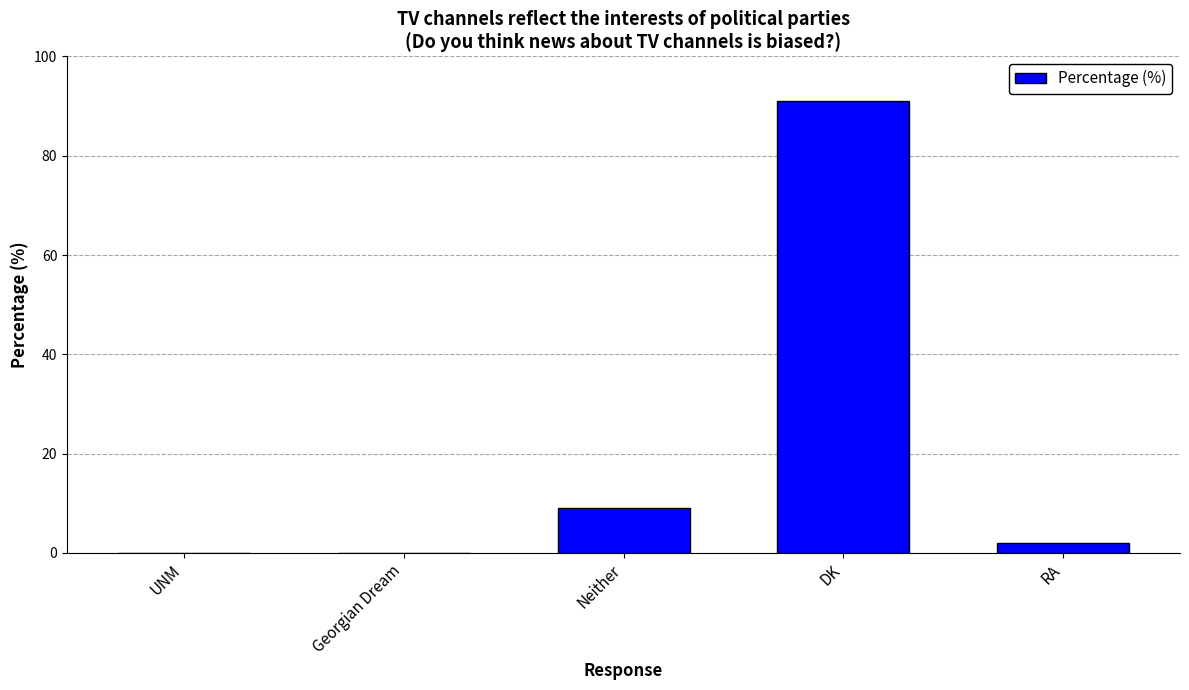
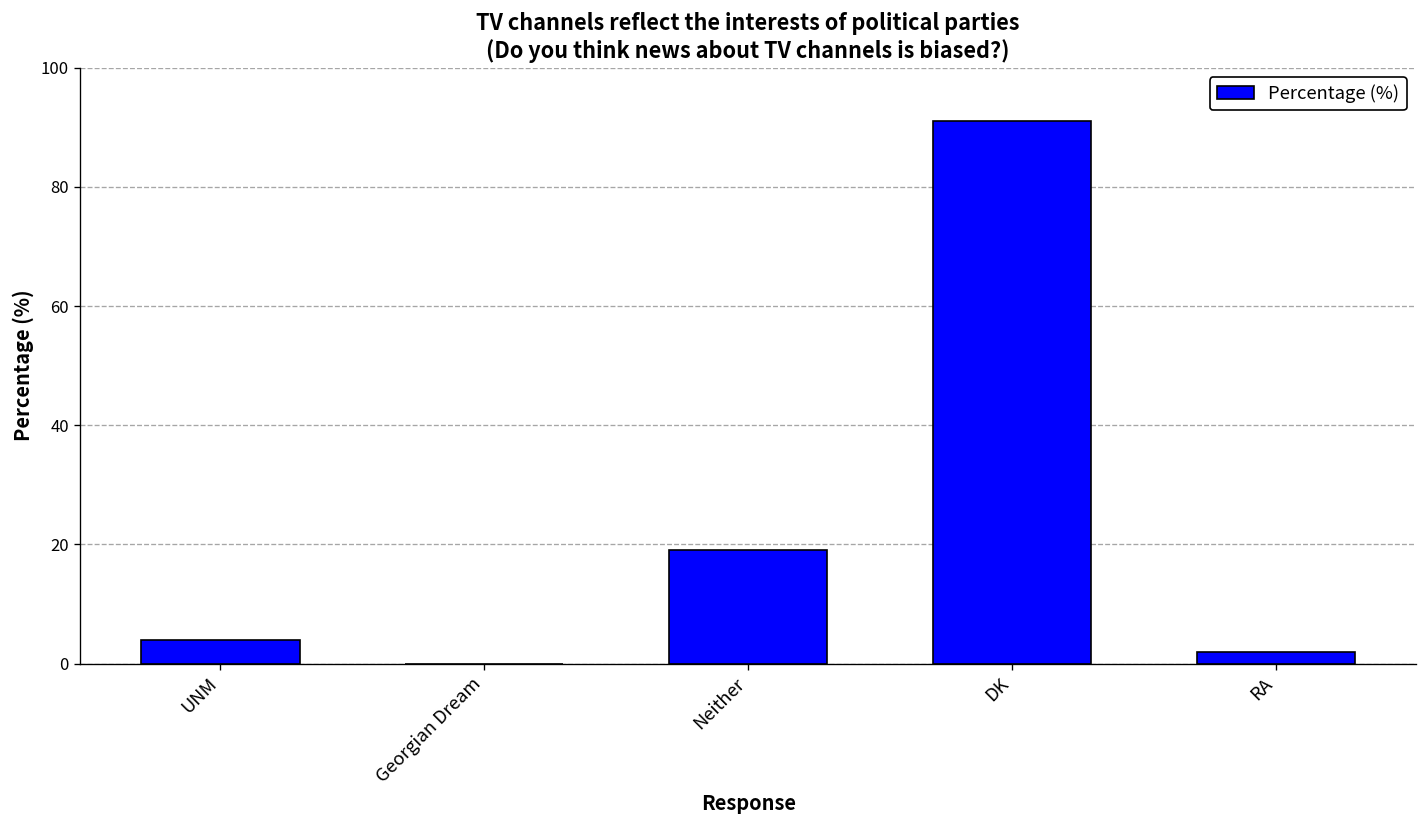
UNM: 0 -> 4
Neither: 9 -> 19
